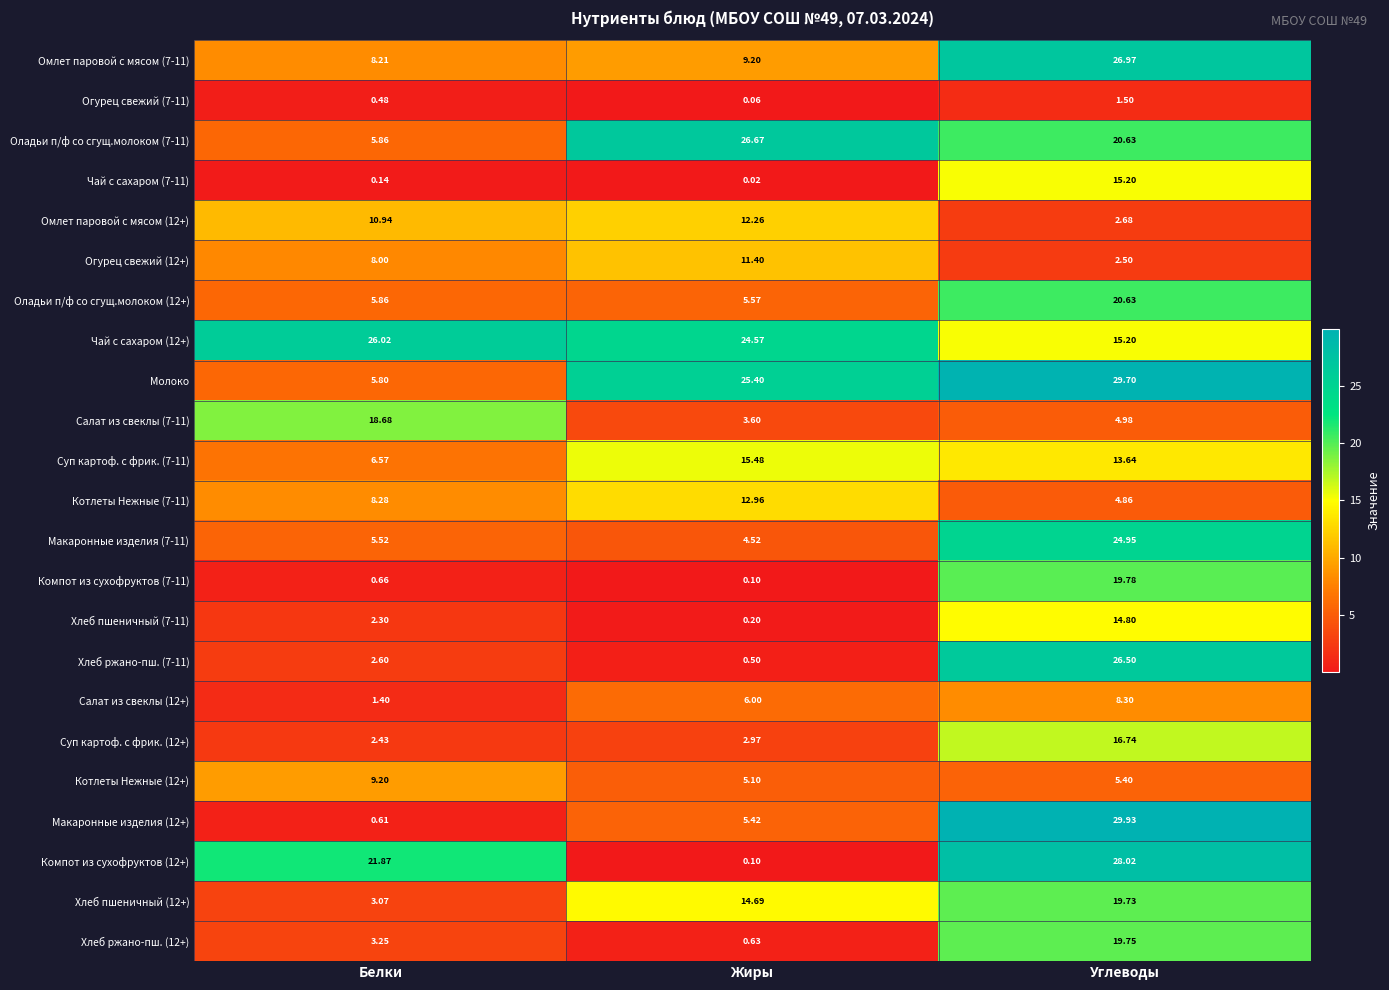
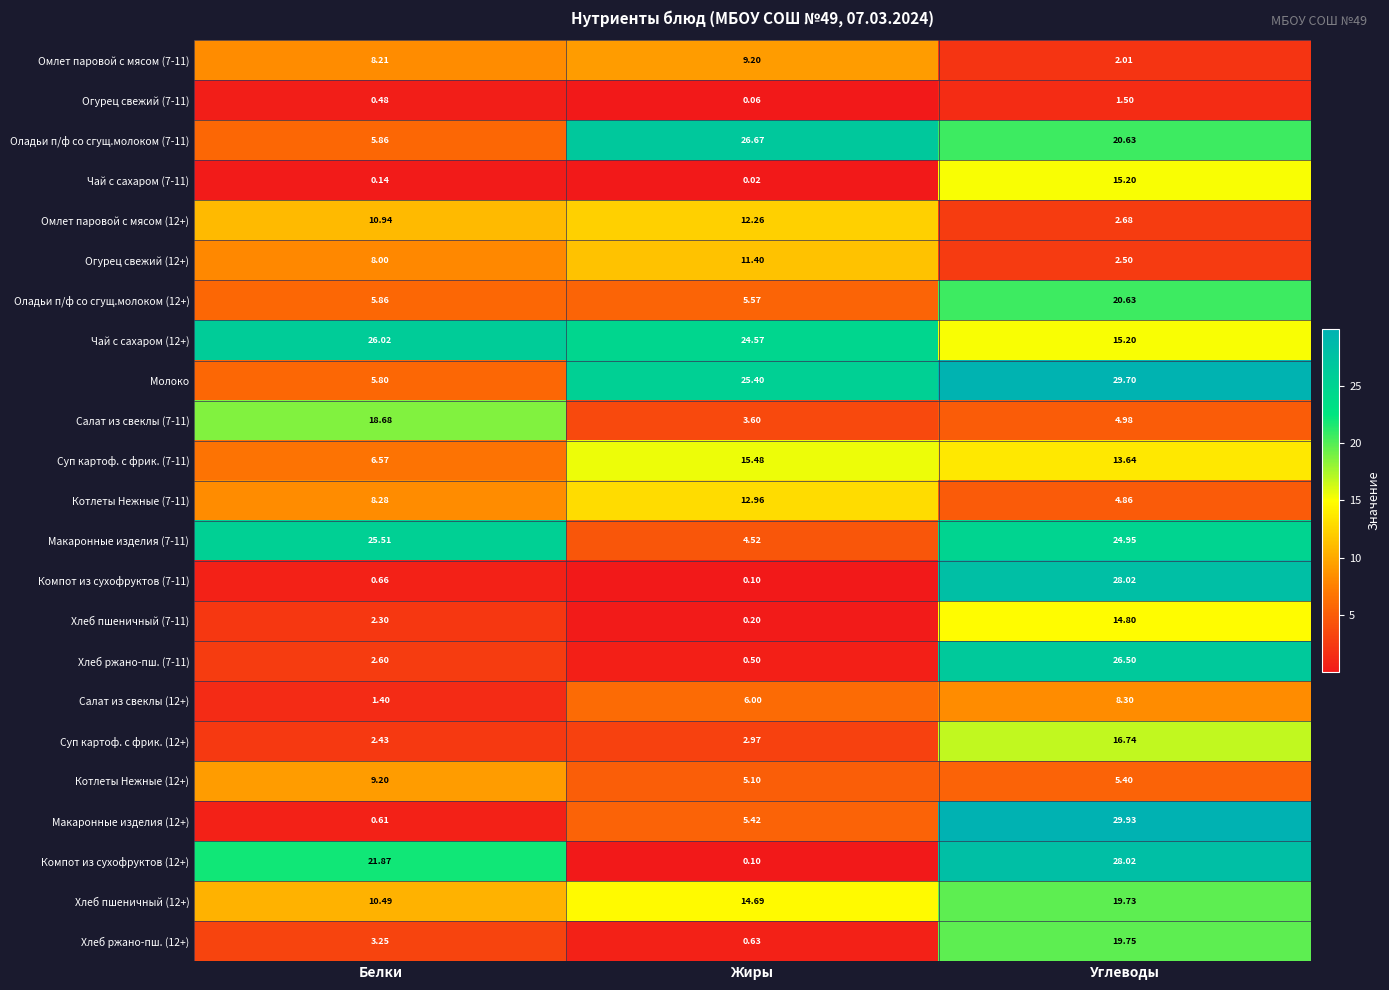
Омлет паровой с мясом (7-11), Углеводы: 26.97 -> 2.01
Макаронные изделия (7-11), Белки: 5.52 -> 25.51
Компот из сухофруктов (7-11), Углеводы: 19.78 -> 28.02
Хлеб пшеничный (12+), Белки: 3.07 -> 10.49
